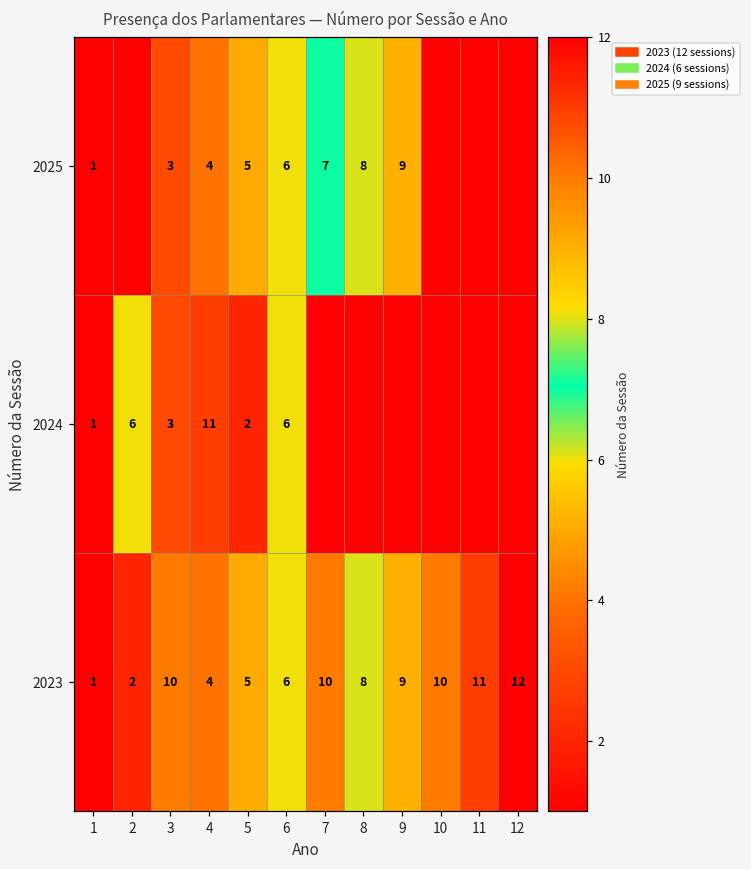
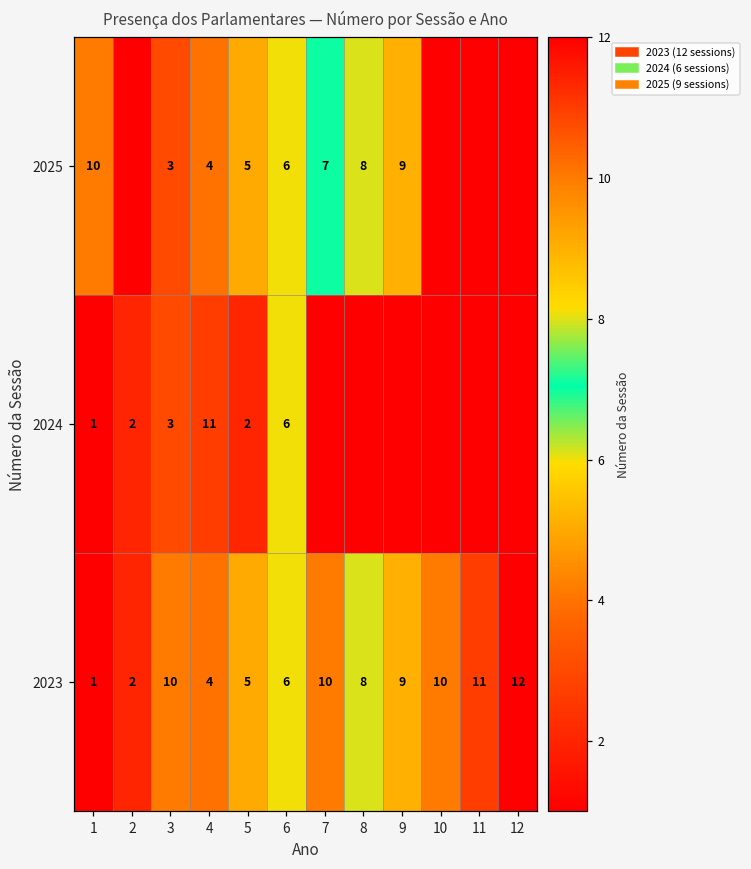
2025, 1: 1 -> 10
2024, 2: 6 -> 2
